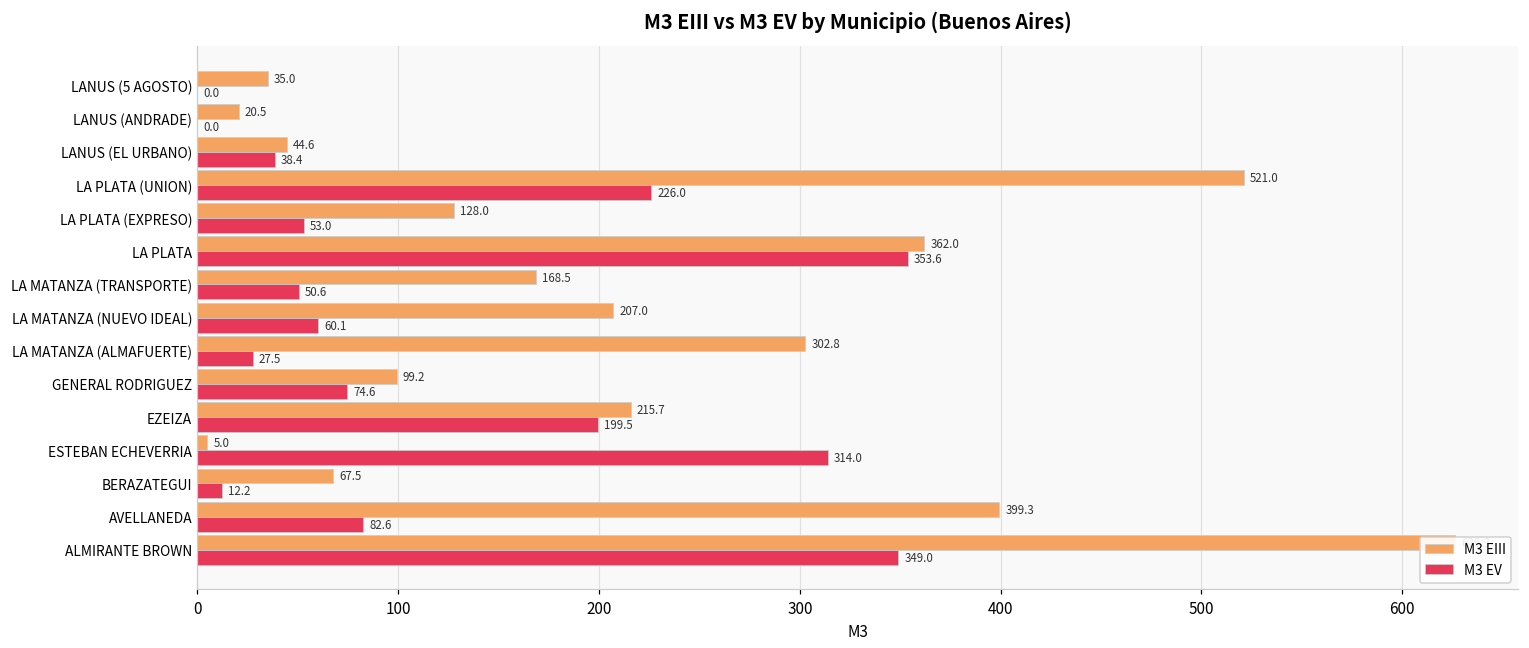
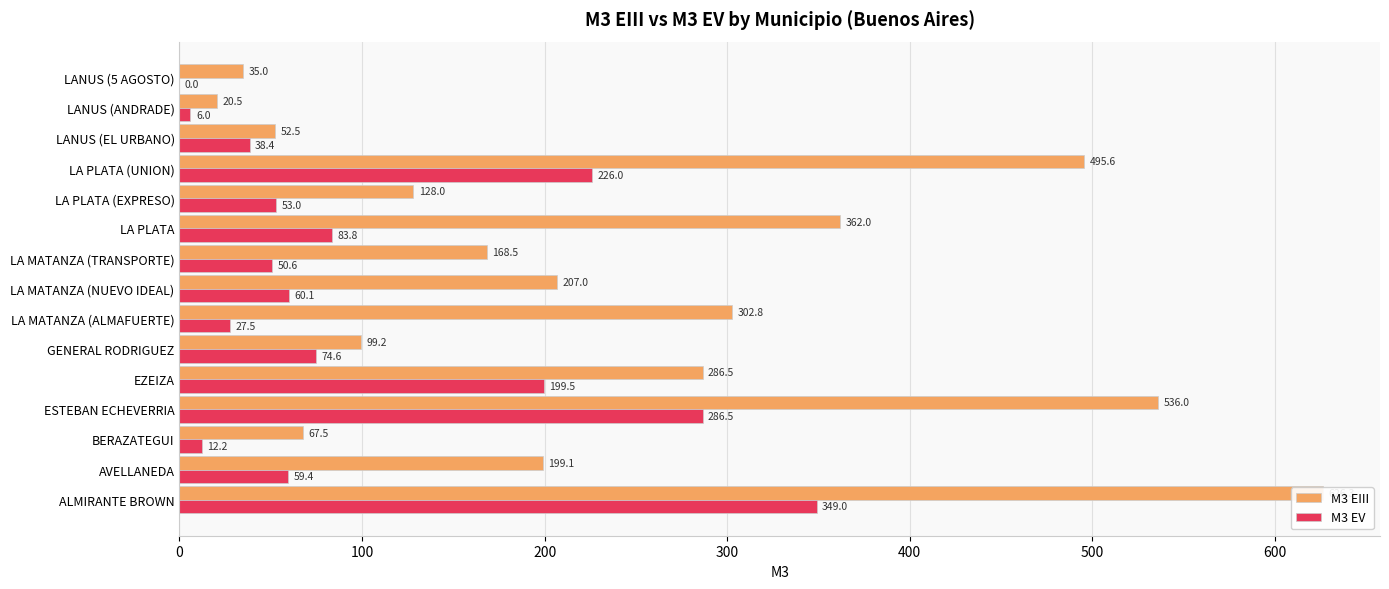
M3 EV, LANUS (ANDRADE): 0.0 -> 6.0
M3 EIII, LANUS (EL URBANO): 44.6 -> 52.5
M3 EIII, LA PLATA (UNION): 521.0 -> 495.6
M3 EV, LA PLATA: 353.6 -> 83.8
M3 EIII, EZEIZA: 215.7 -> 286.5
M3 EIII, ESTEBAN ECHEVERRIA: 5.0 -> 536.0
M3 EV, ESTEBAN ECHEVERRIA: 314.0 -> 286.5
M3 EIII, AVELLANEDA: 399.3 -> 199.1
M3 EV, AVELLANEDA: 82.6 -> 59.4
